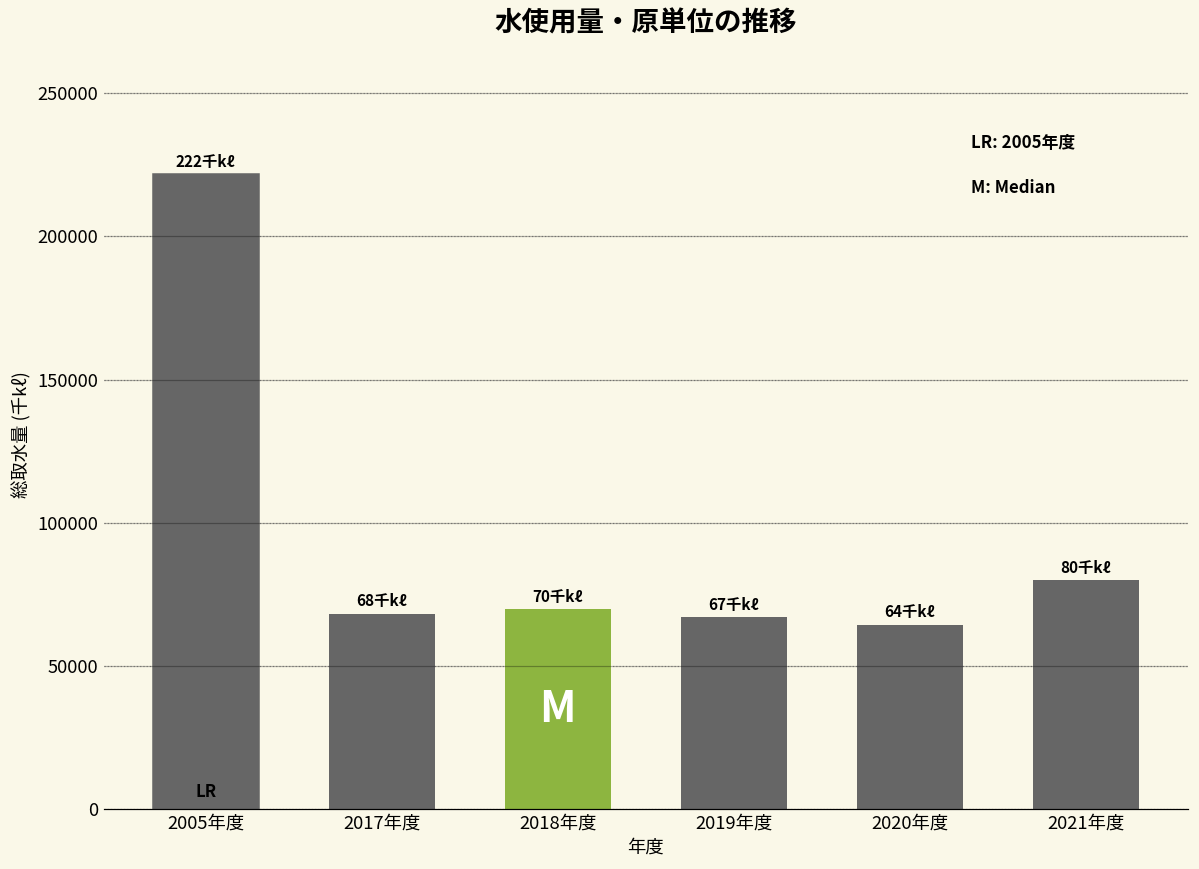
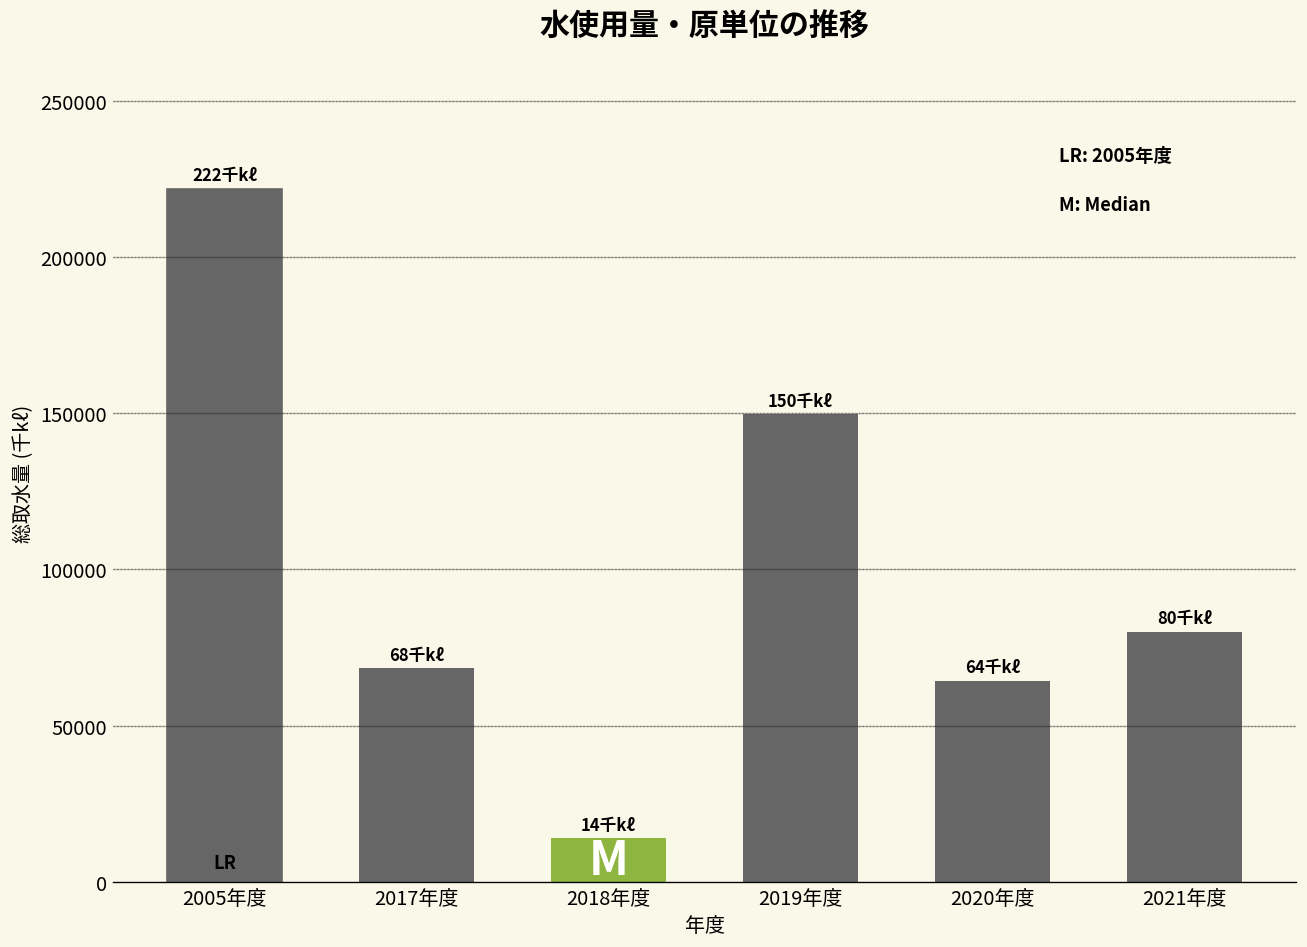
2018年度: 70 -> 14
2019年度: 67 -> 150
